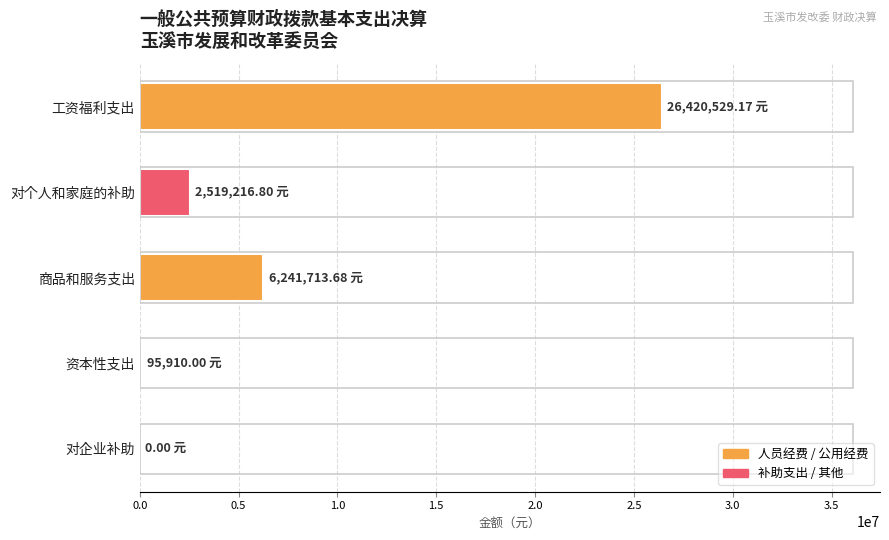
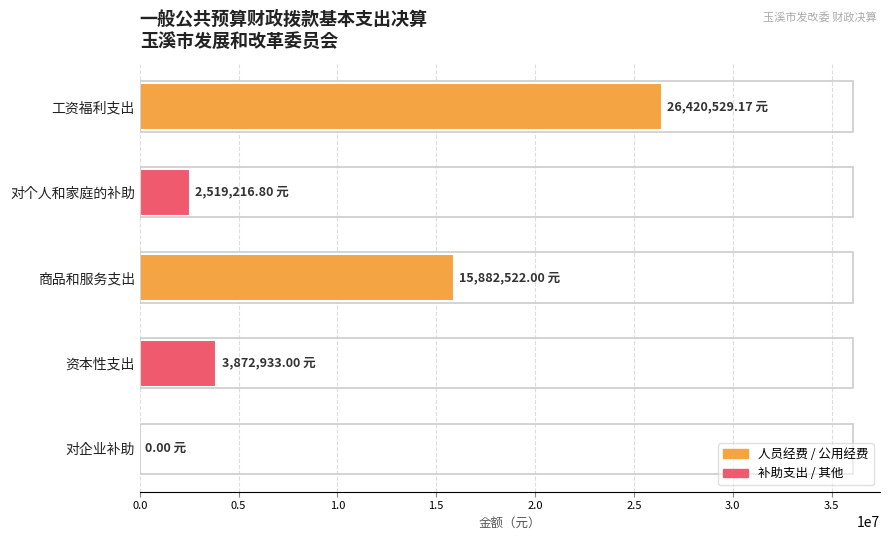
商品和服务支出: 6,241,713.68 -> 15,882,522.00
资本性支出: 95,910.00 -> 3,872,933.00
